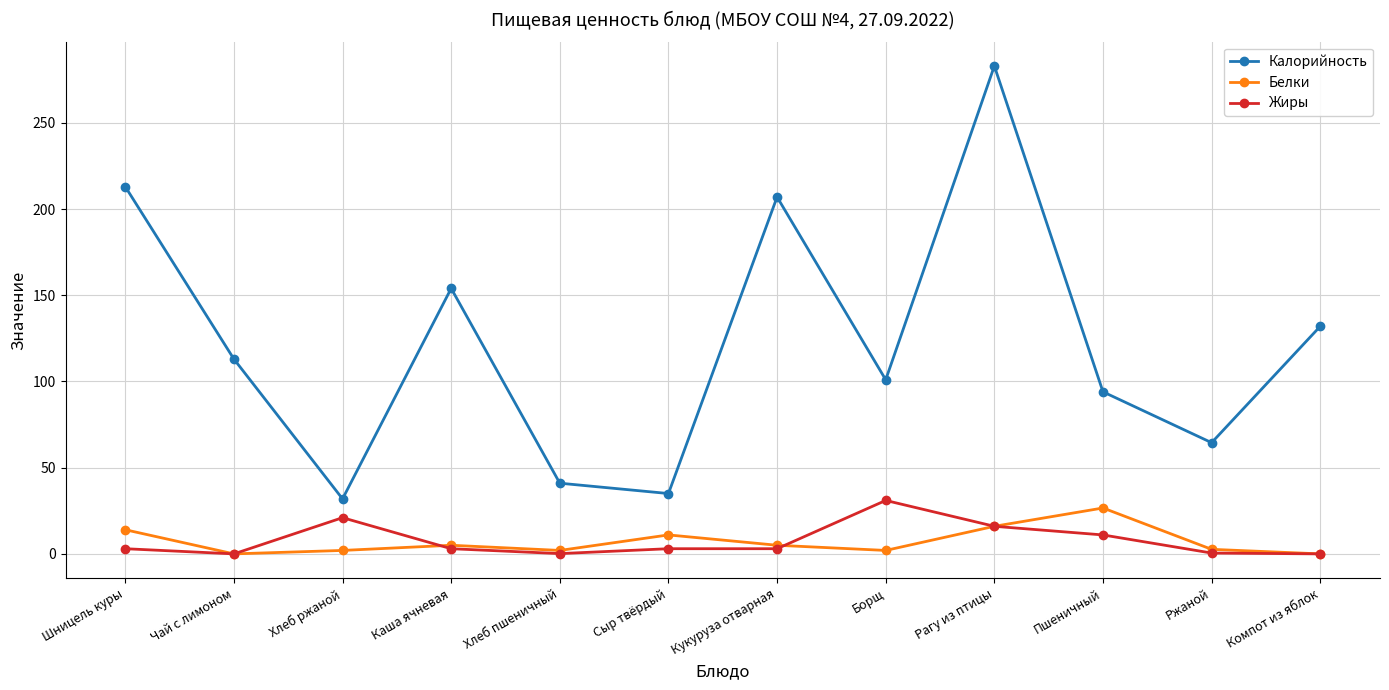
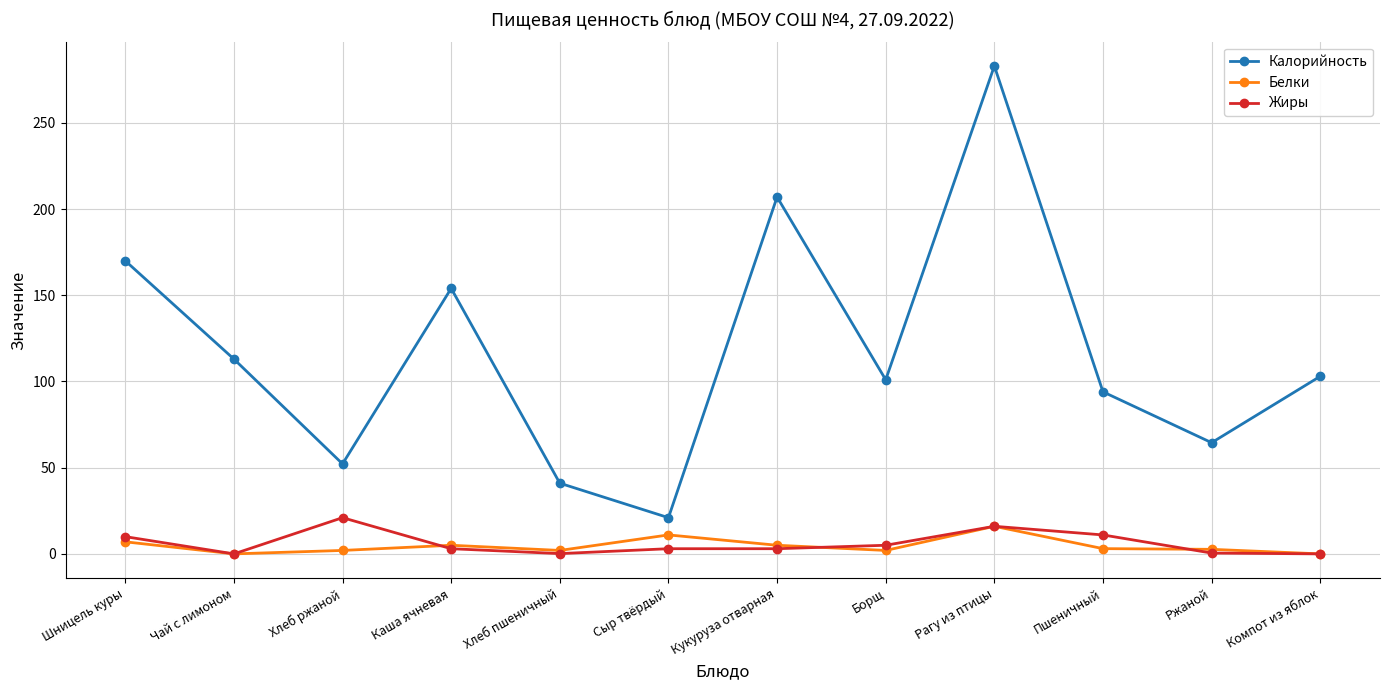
Калорийность, Шницель куры: 213 -> 170
Белки, Шницель куры: 14 -> 7
Жиры, Шницель куры: 3 -> 10
Калорийность, Хлеб ржаной: 32 -> 52
Калорийность, Сыр твёрдый: 35 -> 21
Жиры, Борщ: 31 -> 5
Белки, Пшеничный: 27 -> 3
Калорийность, Компот из яблок: 132 -> 103
